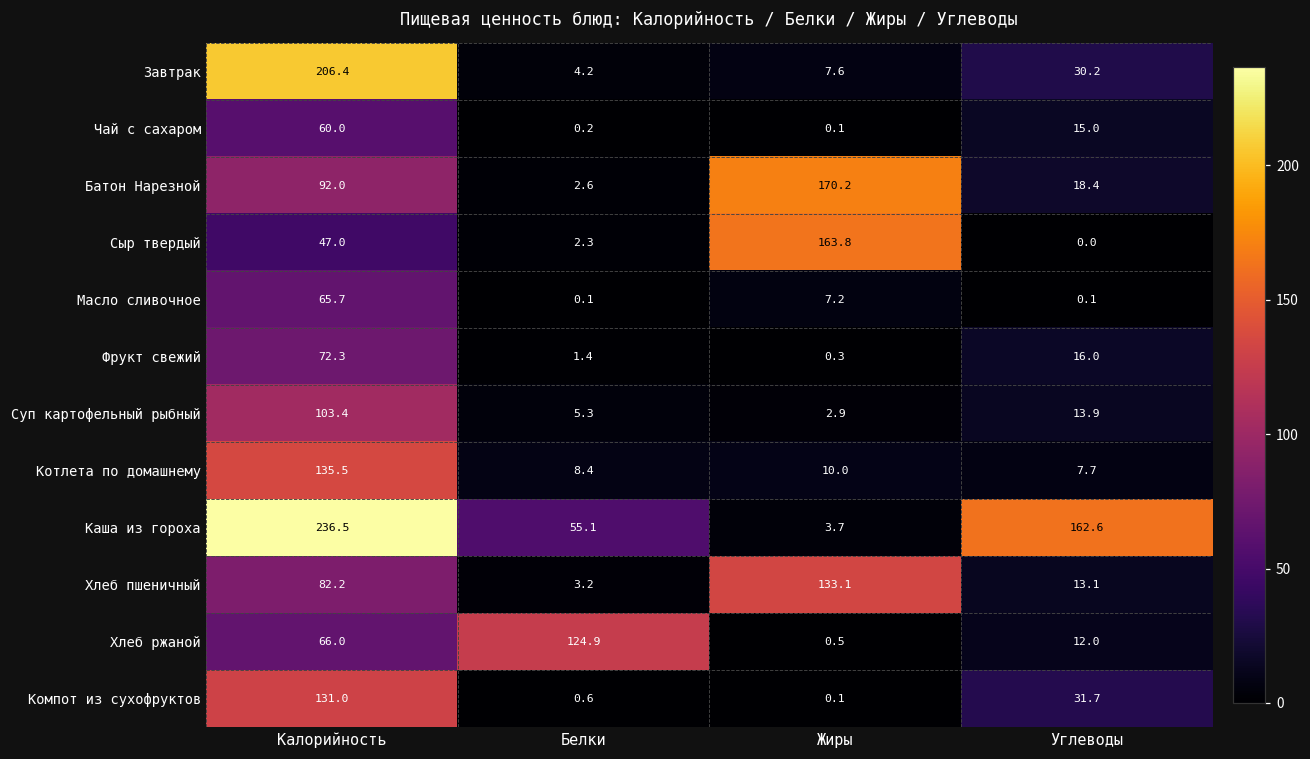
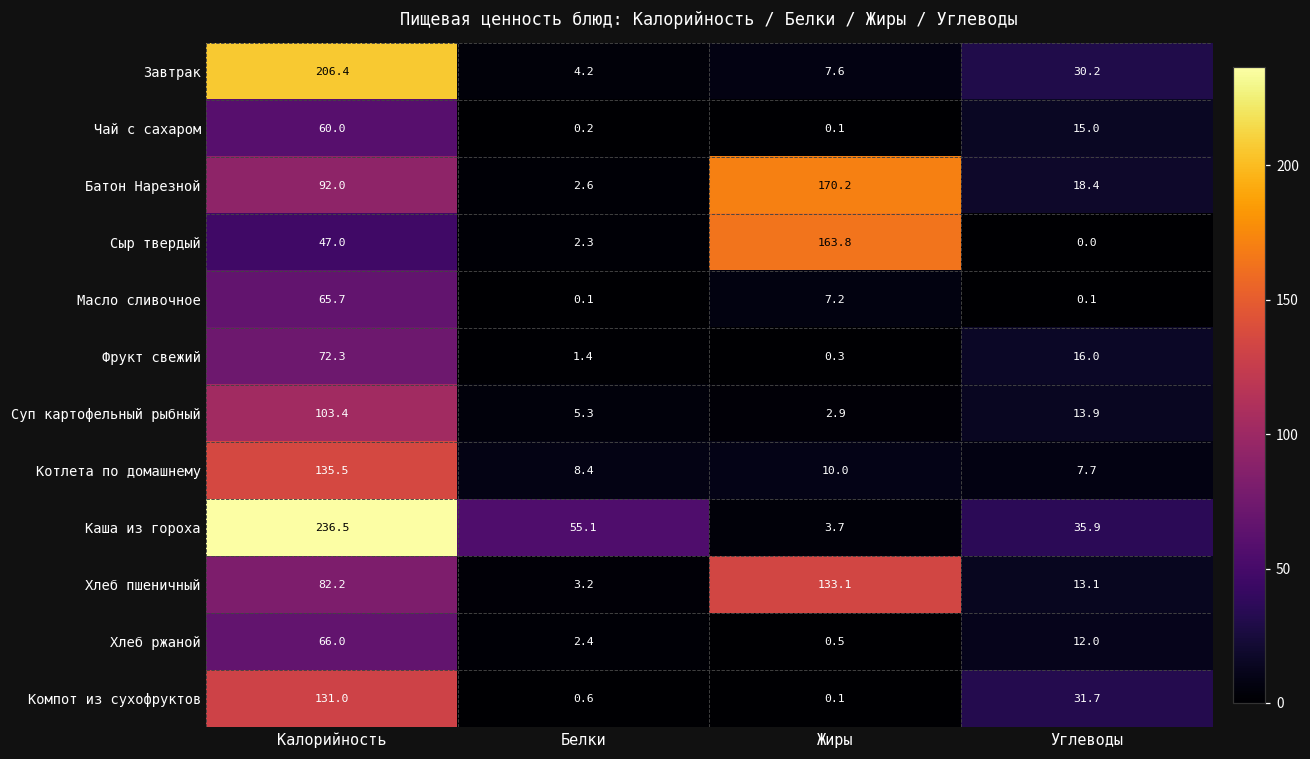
Каша из гороха, Углеводы: 162.6 -> 35.9
Хлеб ржаной, Белки: 124.9 -> 2.4
